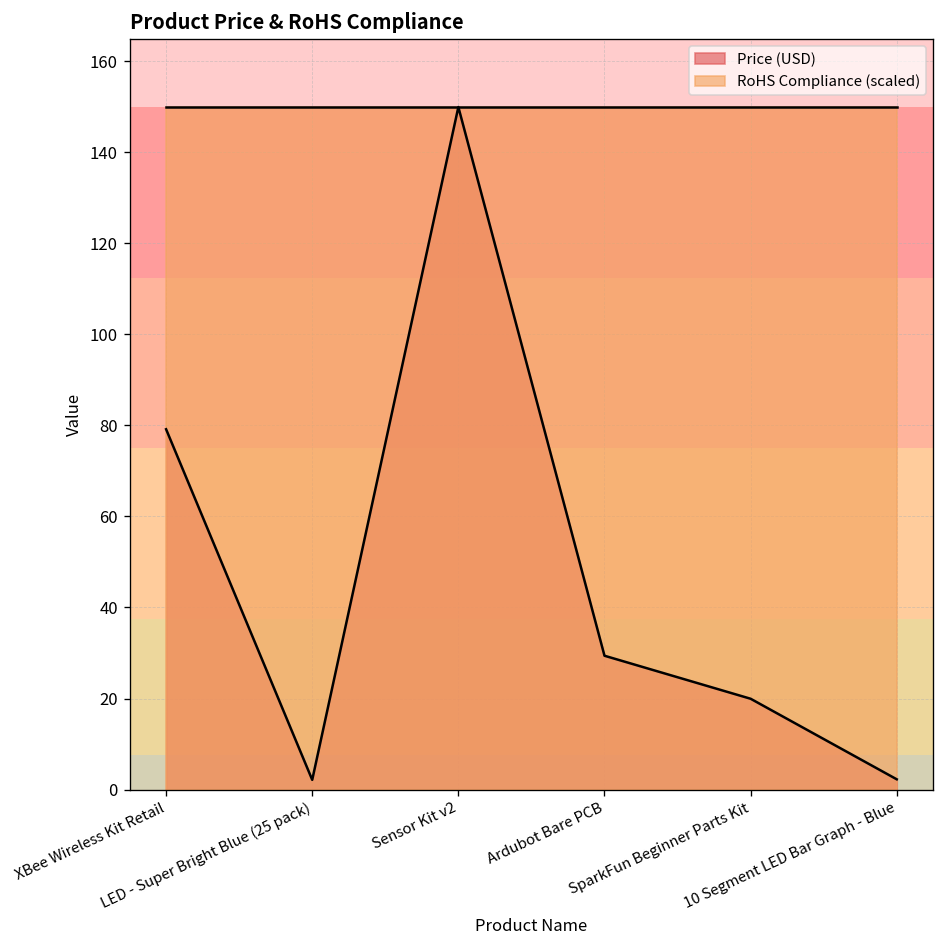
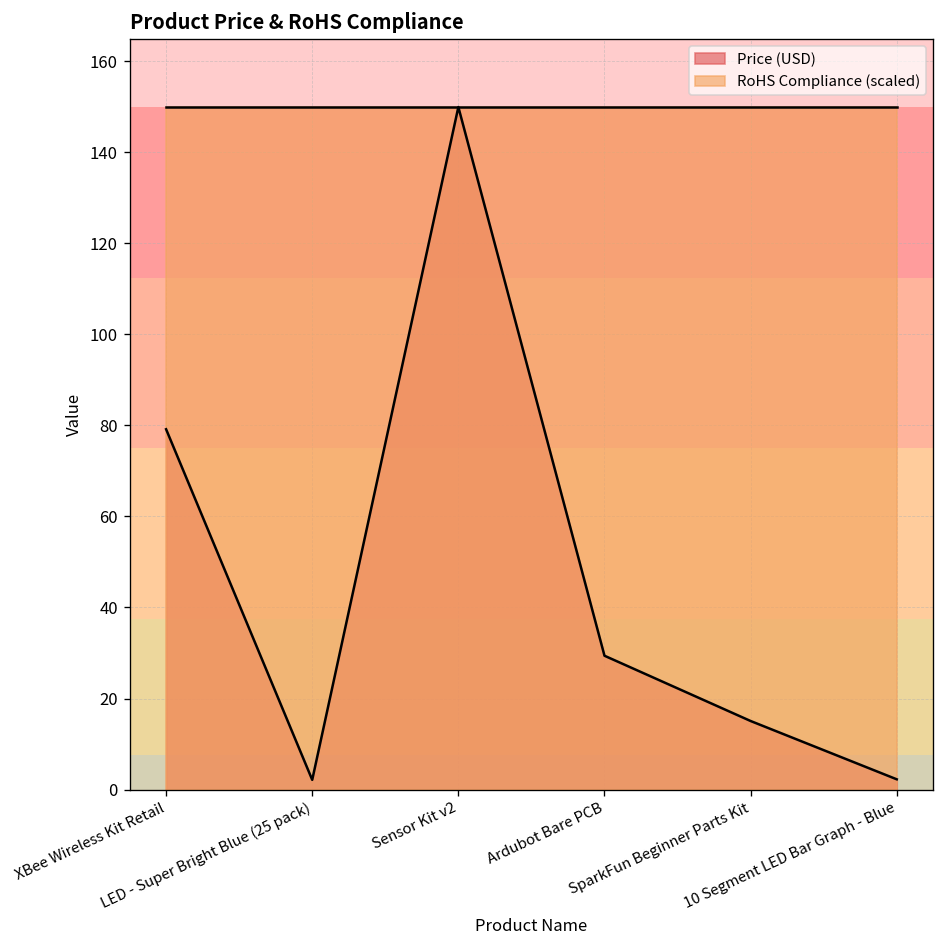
Price (USD), SparkFun Beginner Parts Kit: 20 -> 15
